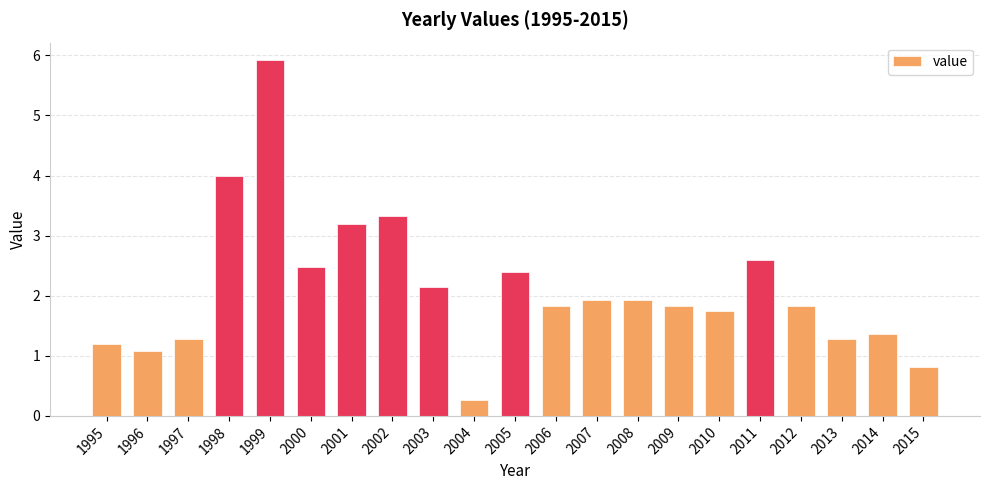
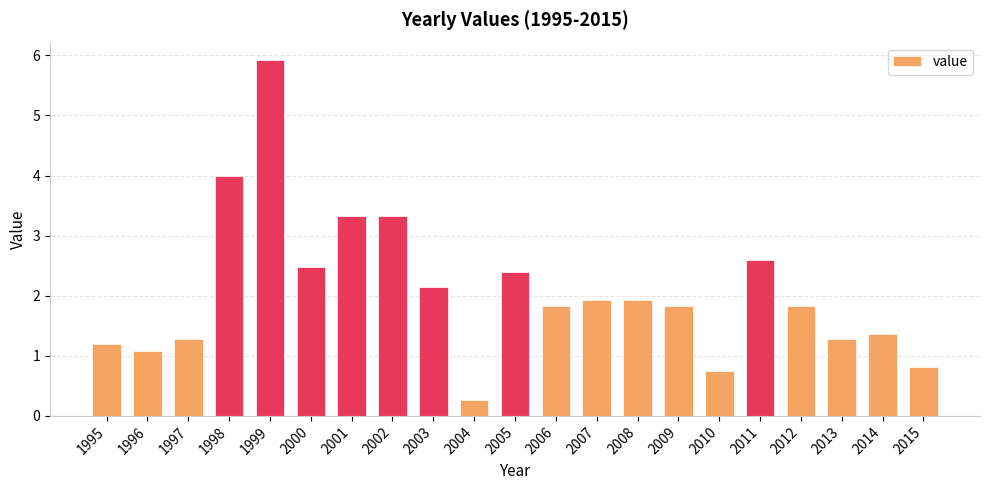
2001: 3.2 -> 3.3
2010: 1.7 -> 0.7
